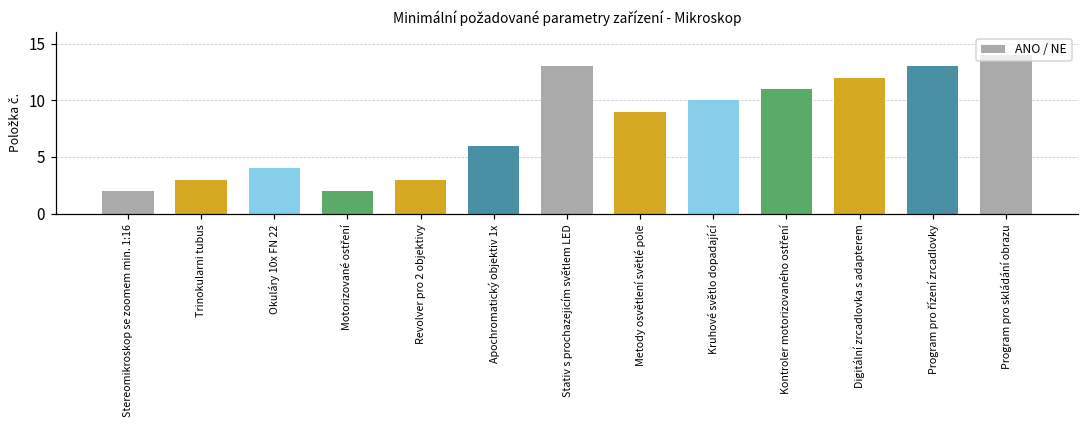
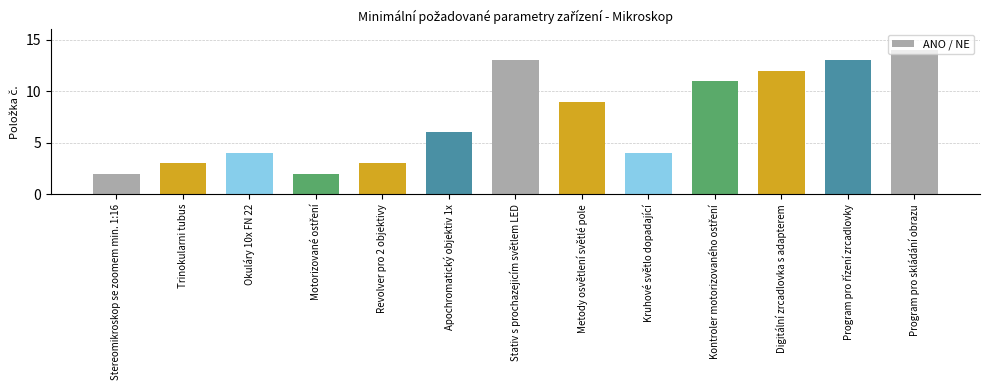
Kruhové světlo dopadající: 10 -> 4
